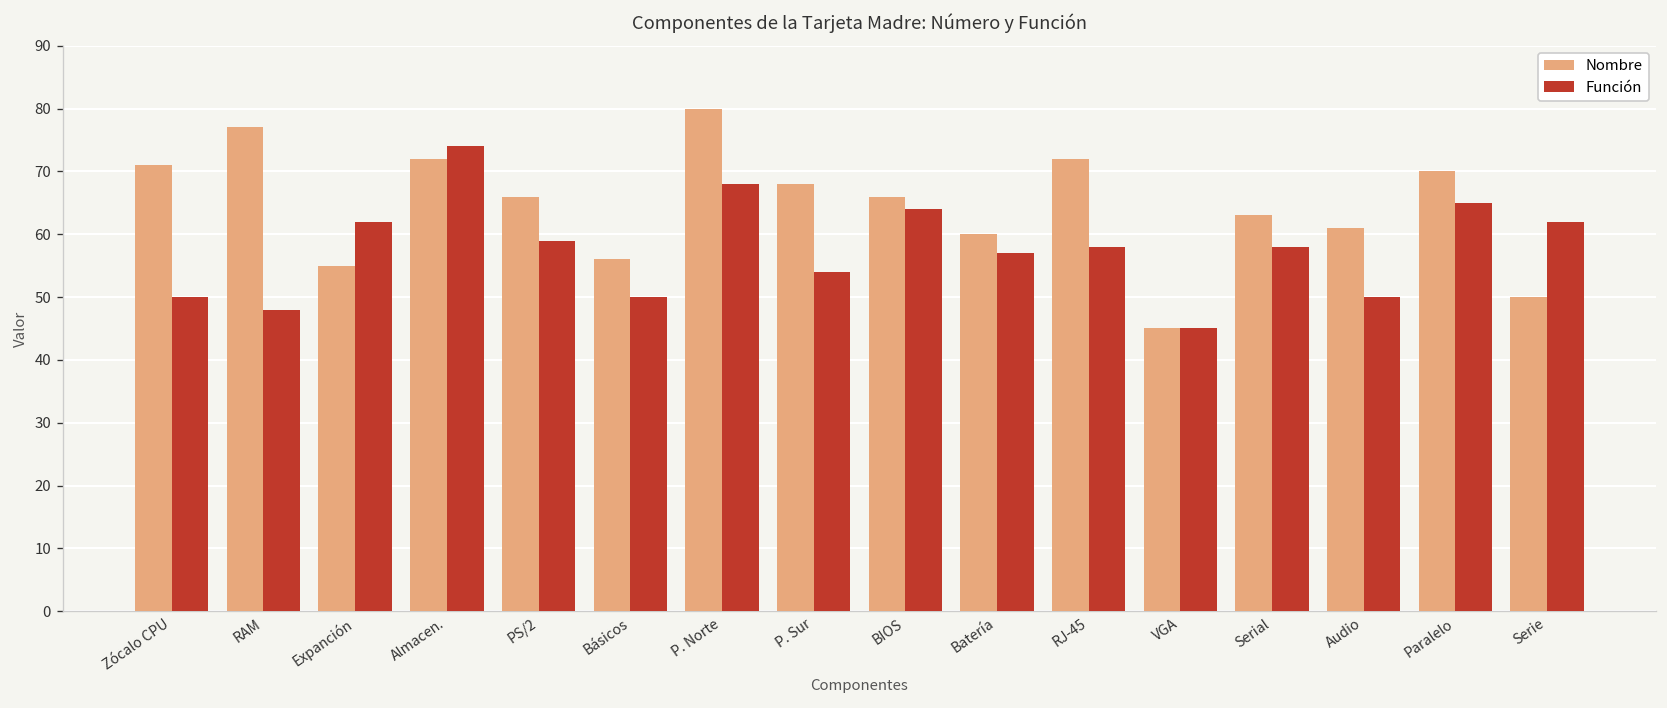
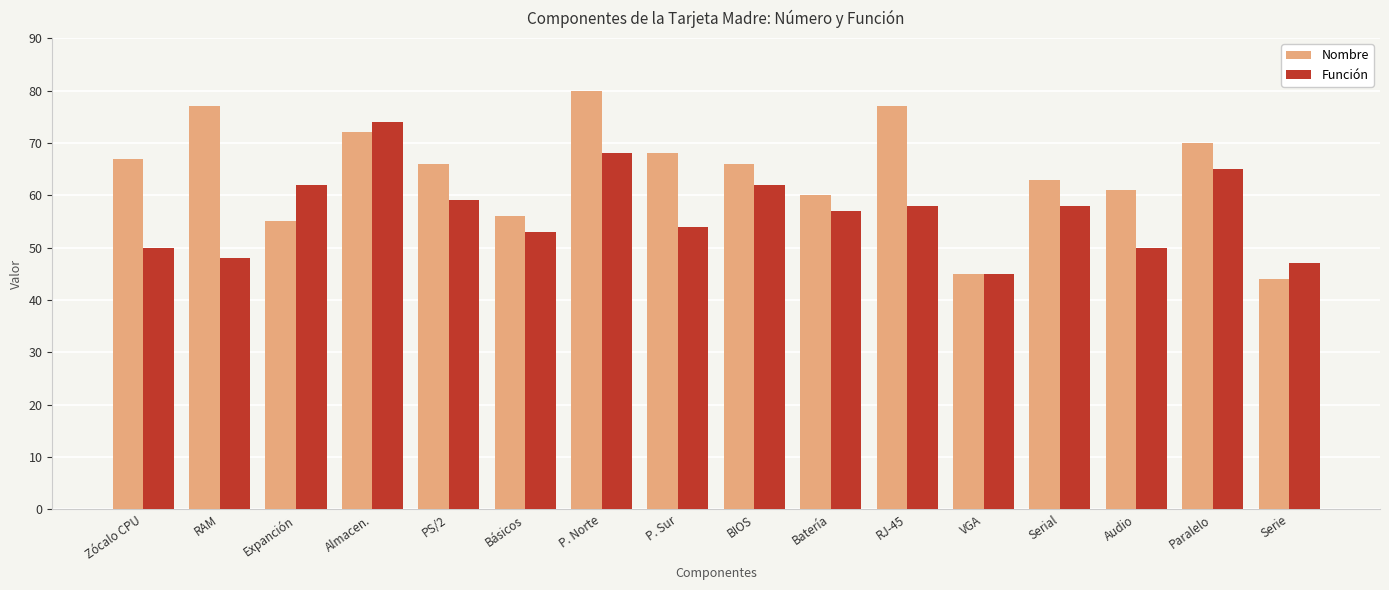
Nombre, Zócalo CPU: 71 -> 67
Función, Básicos: 50 -> 53
Función, BIOS: 64 -> 62
Nombre, RJ-45: 72 -> 77
Nombre, Serie: 50 -> 44
Función, Serie: 62 -> 47
